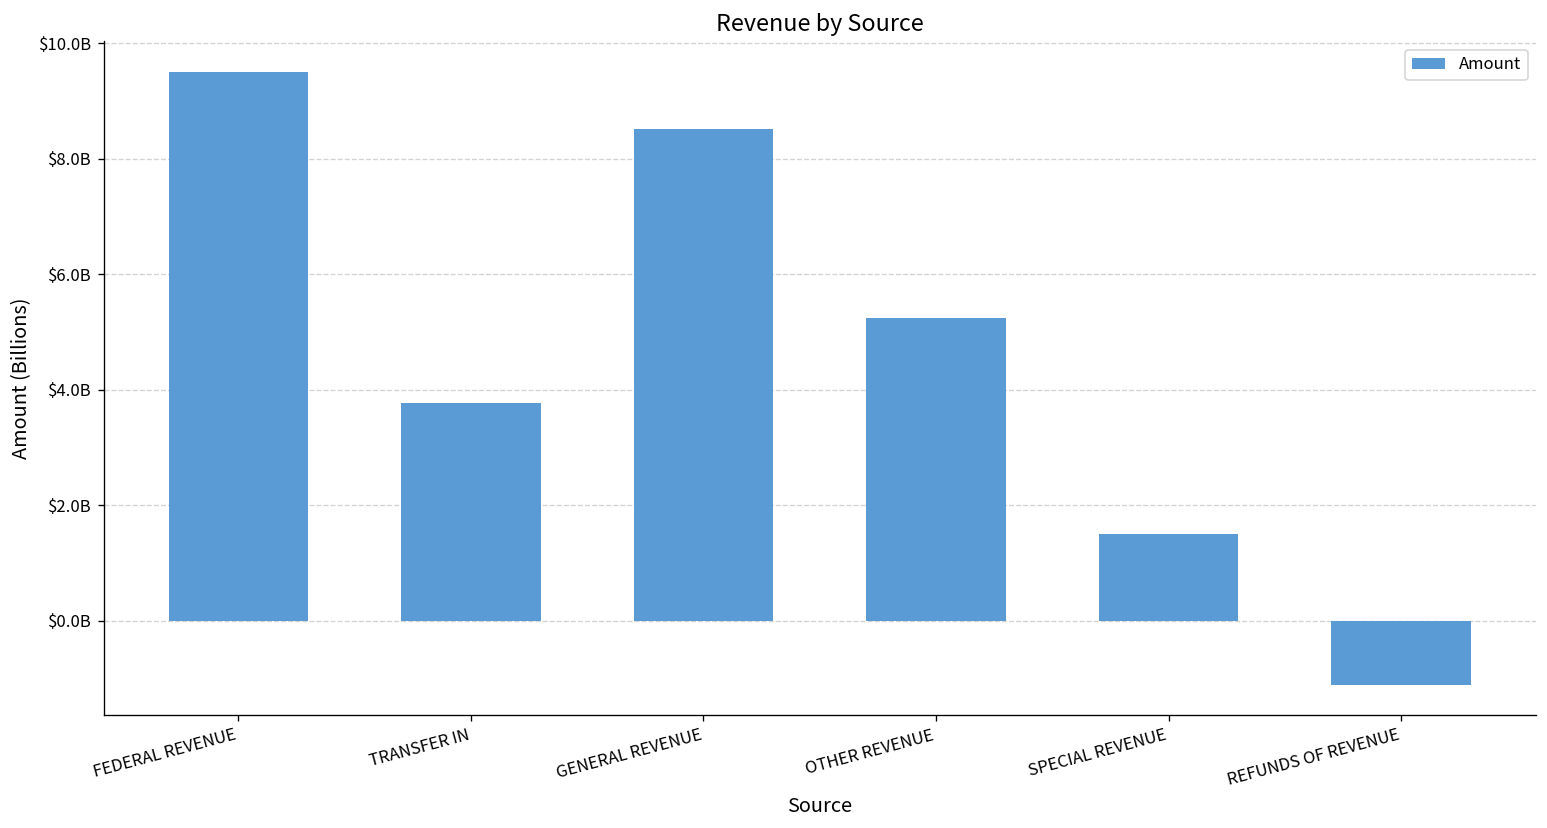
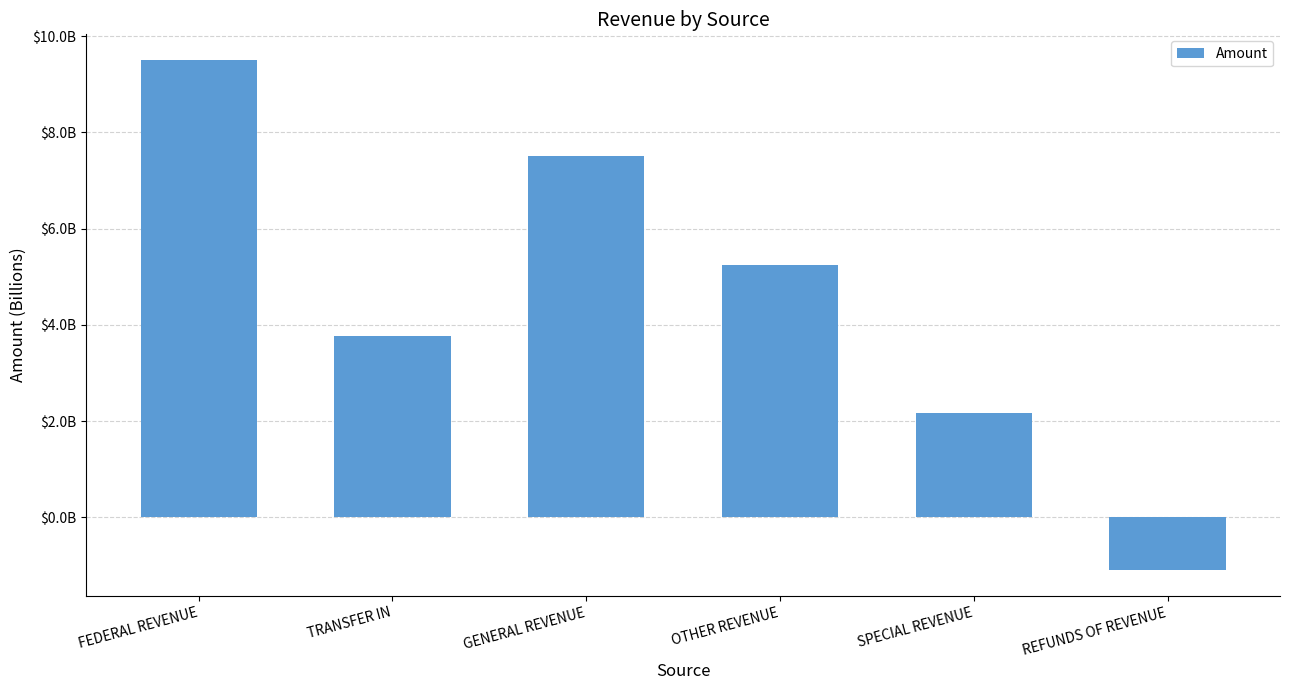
GENERAL REVENUE: $8500000000 -> $7500000000
SPECIAL REVENUE: $1500000000 -> $2200000000
